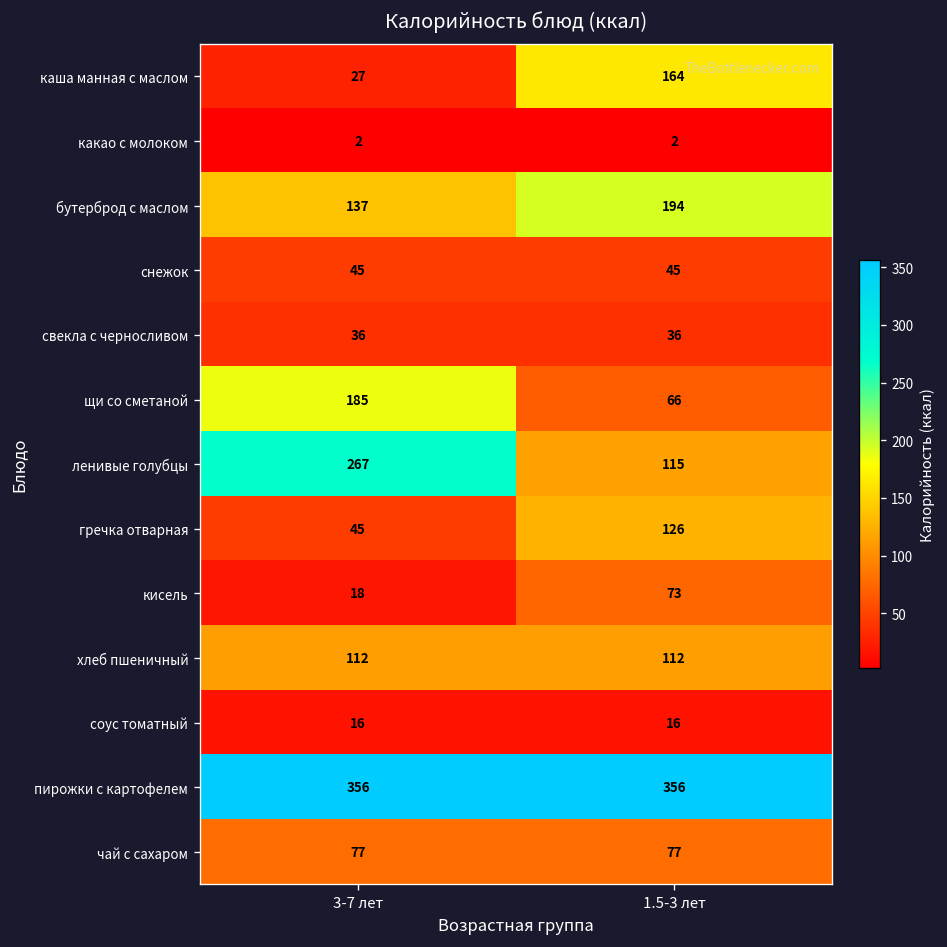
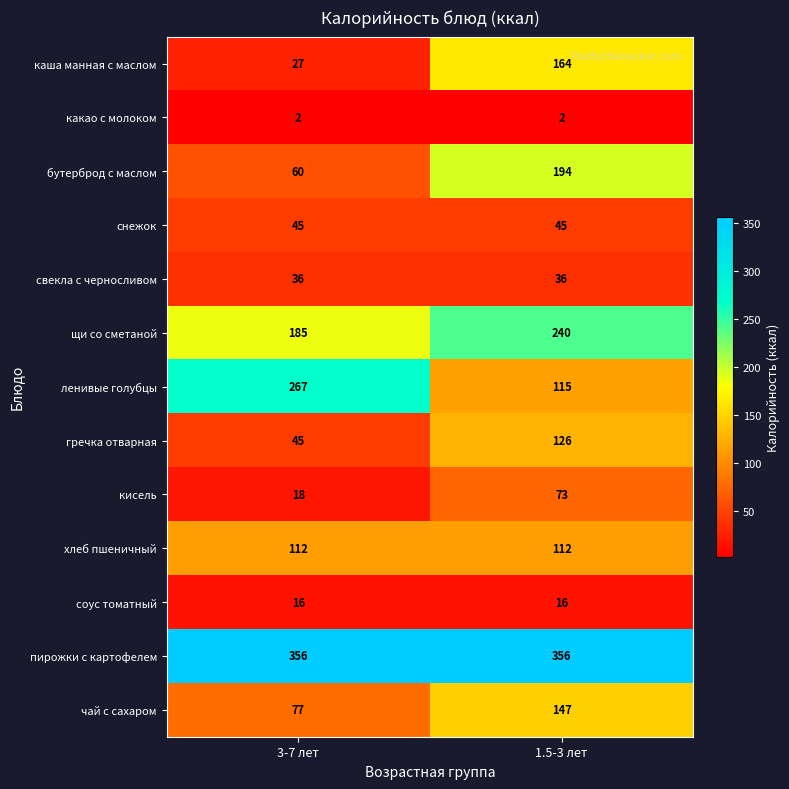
бутерброд с маслом, 3-7 лет: 137 -> 60
щи со сметаной, 1.5-3 лет: 66 -> 240
чай с сахаром, 1.5-3 лет: 77 -> 147
